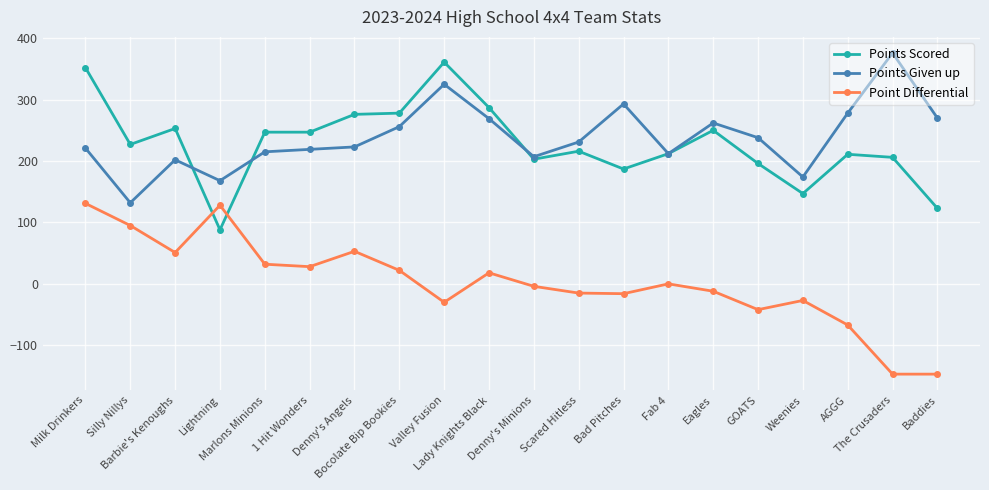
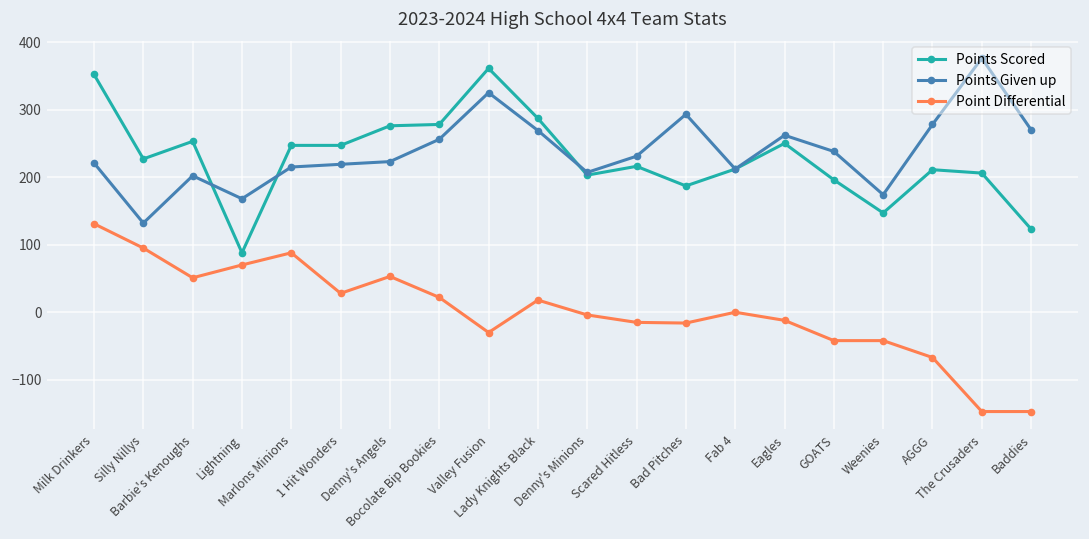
Point Differential, Lightning: 130 -> 70
Point Differential, Marlons Minions: 30 -> 90
Point Differential, Weenies: -30 -> -40
